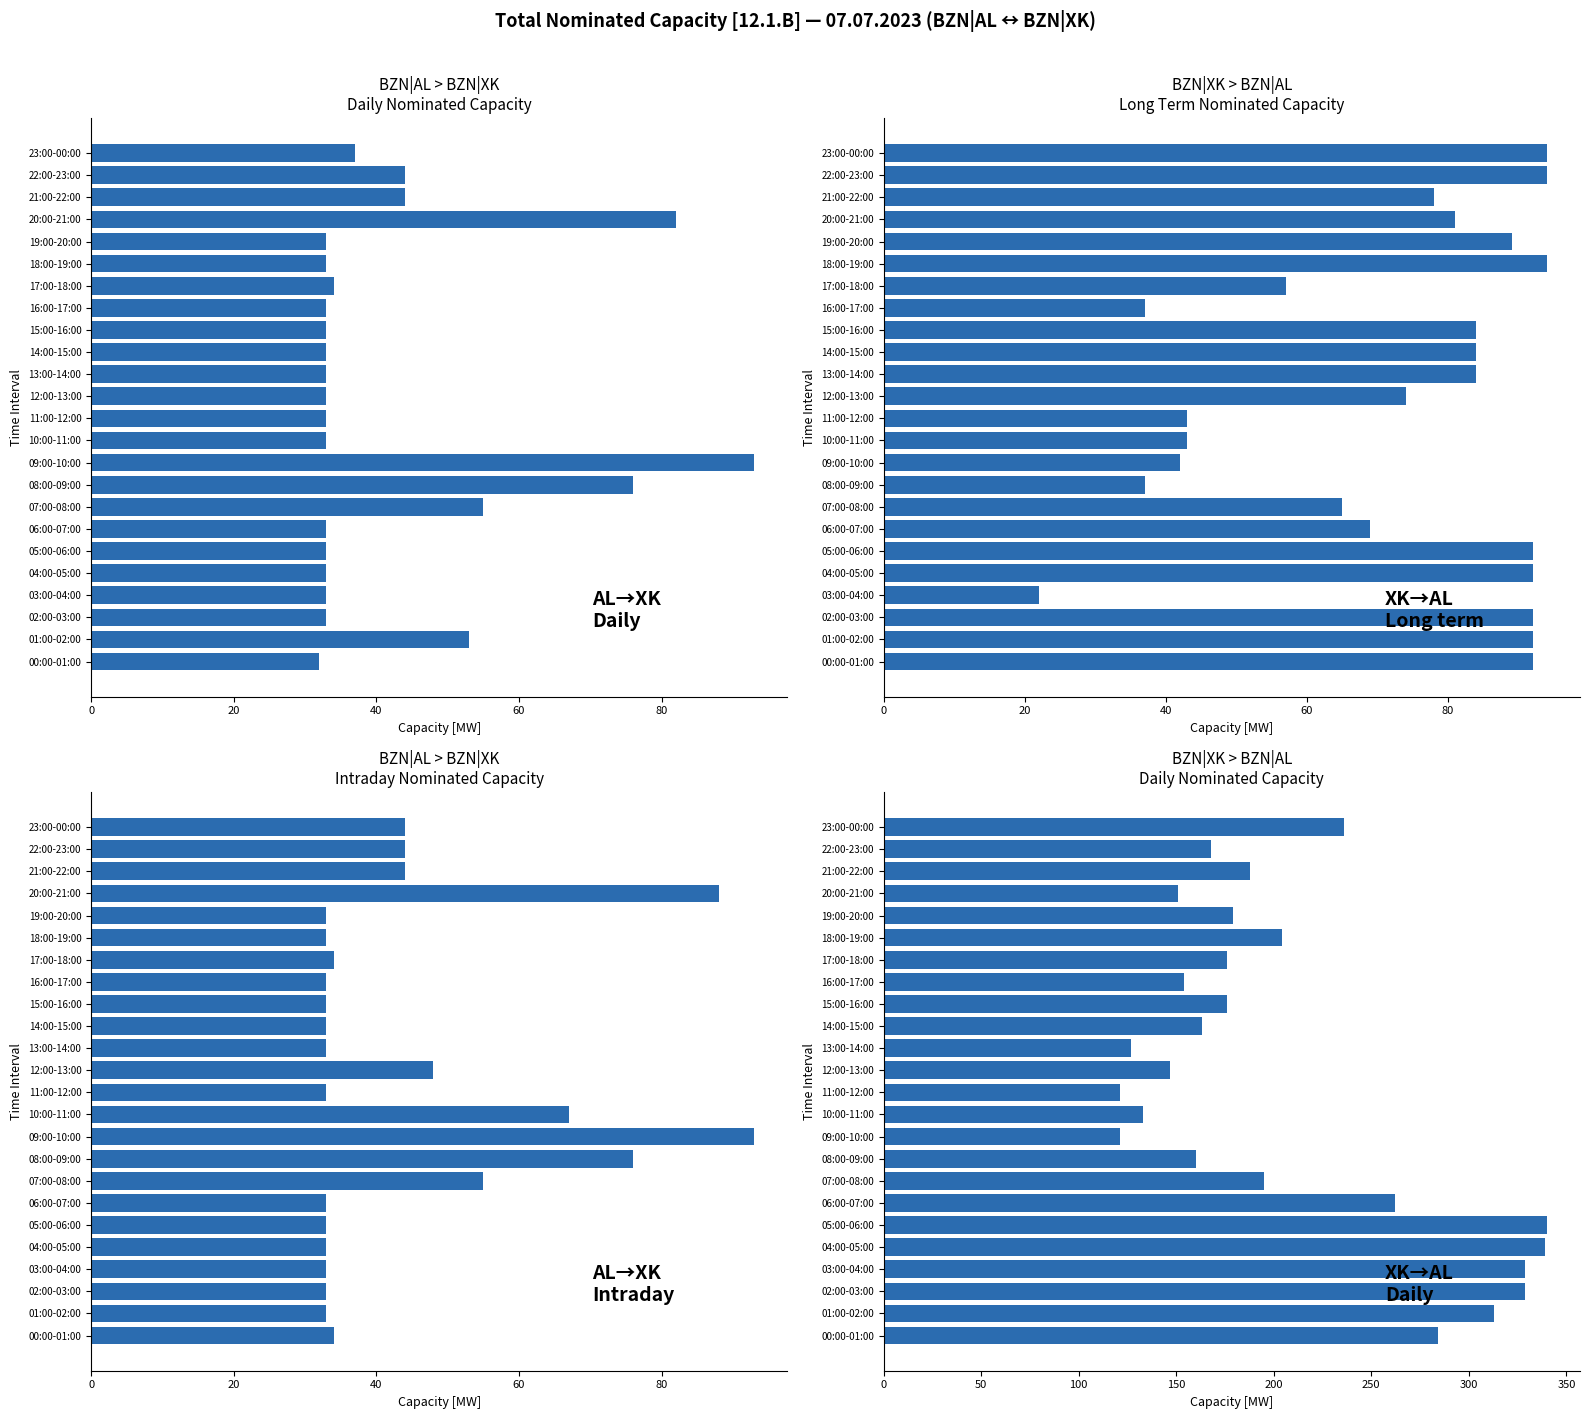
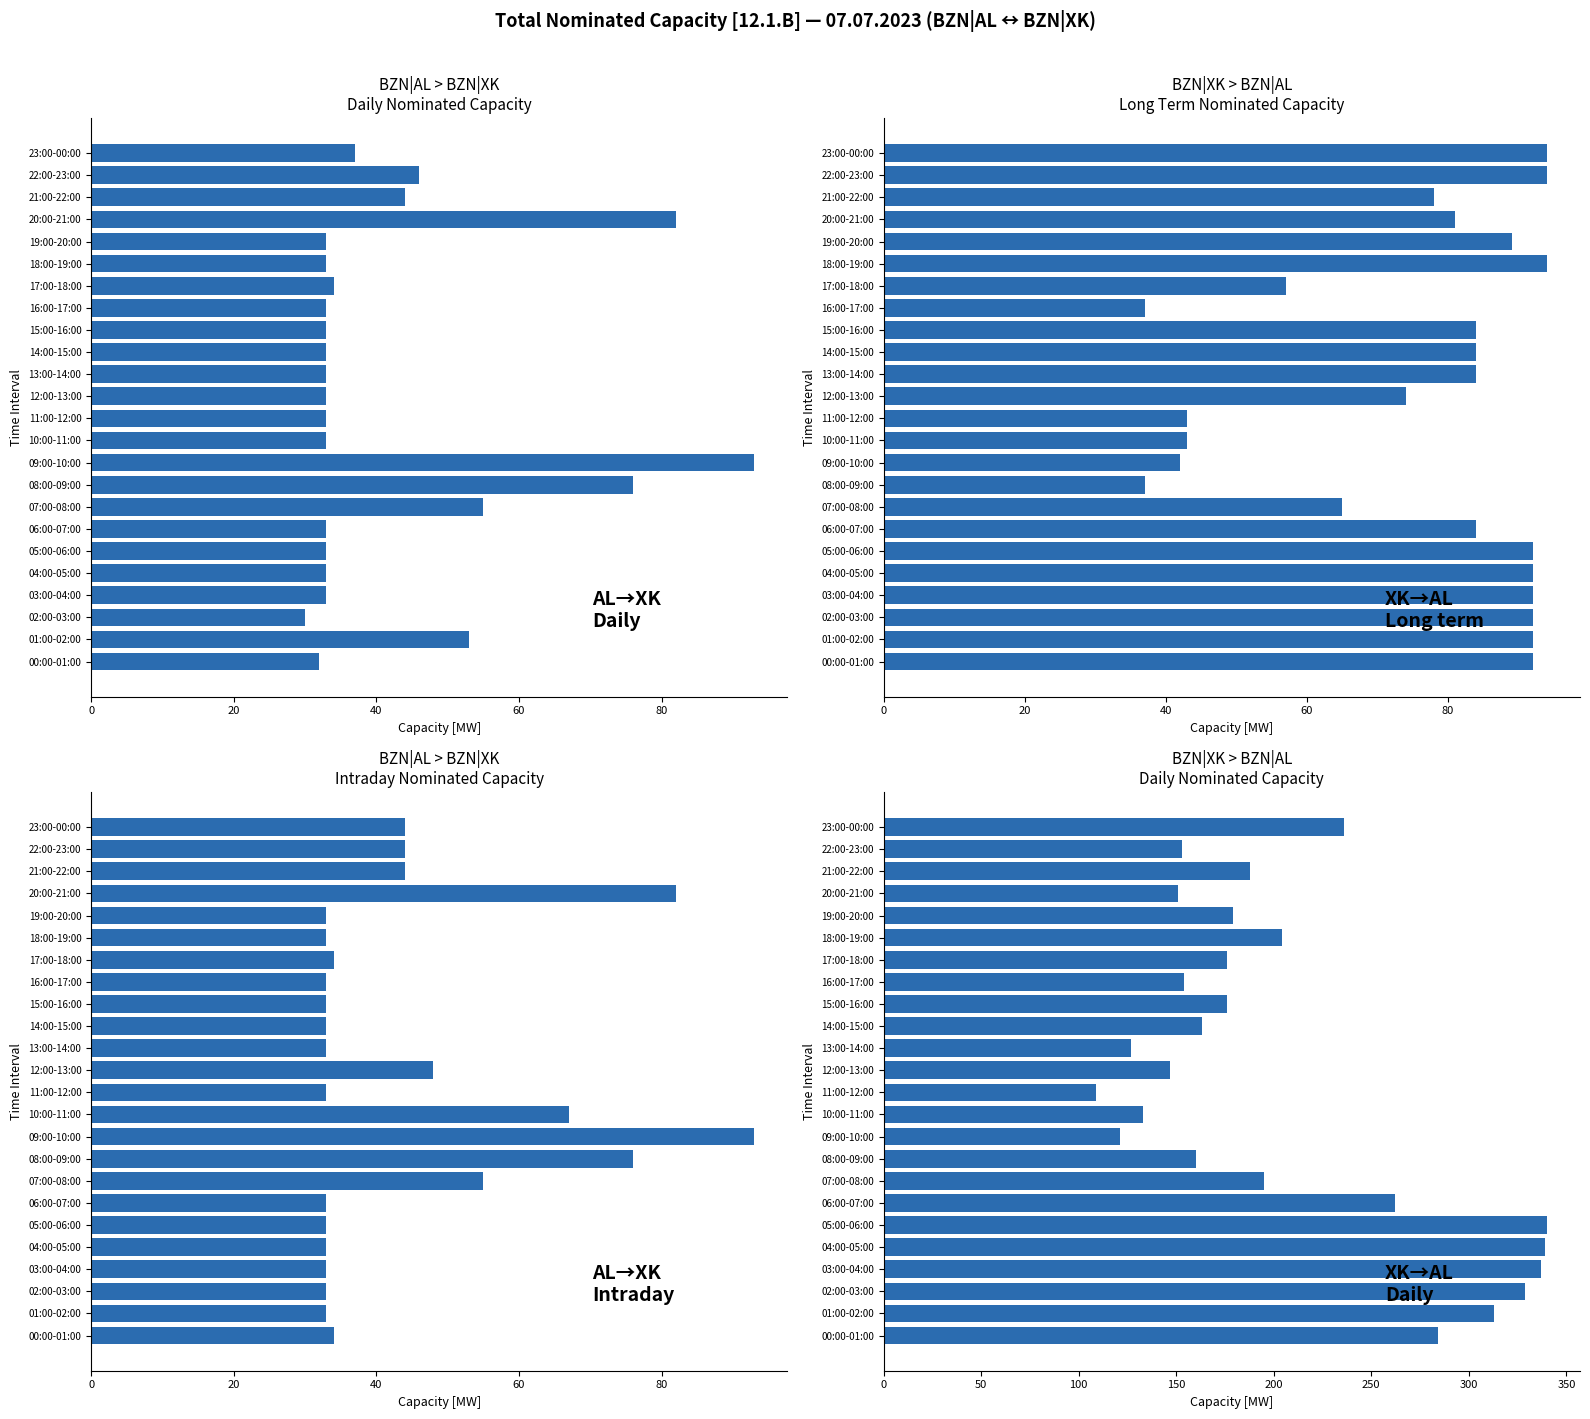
BZN|AL > BZN|XK Daily Nominated Capacity, 22:00-23:00: 44 -> 46
BZN|AL > BZN|XK Daily Nominated Capacity, 02:00-03:00: 33 -> 30
BZN|XK > BZN|AL Long Term Nominated Capacity, 06:00-07:00: 69 -> 84
BZN|XK > BZN|AL Long Term Nominated Capacity, 03:00-04:00: 22 -> 92
BZN|AL > BZN|XK Intraday Nominated Capacity, 20:00-21:00: 88 -> 82
BZN|XK > BZN|AL Daily Nominated Capacity, 22:00-23:00: 168 -> 153
BZN|XK > BZN|AL Daily Nominated Capacity, 11:00-12:00: 121 -> 109
BZN|XK > BZN|AL Daily Nominated Capacity, 03:00-04:00: 329 -> 337
